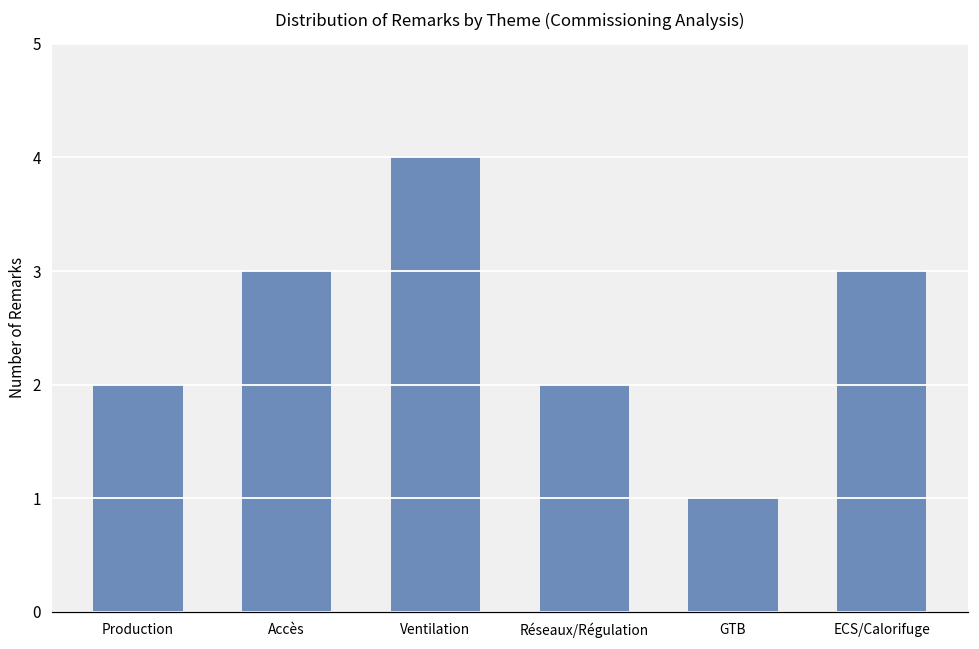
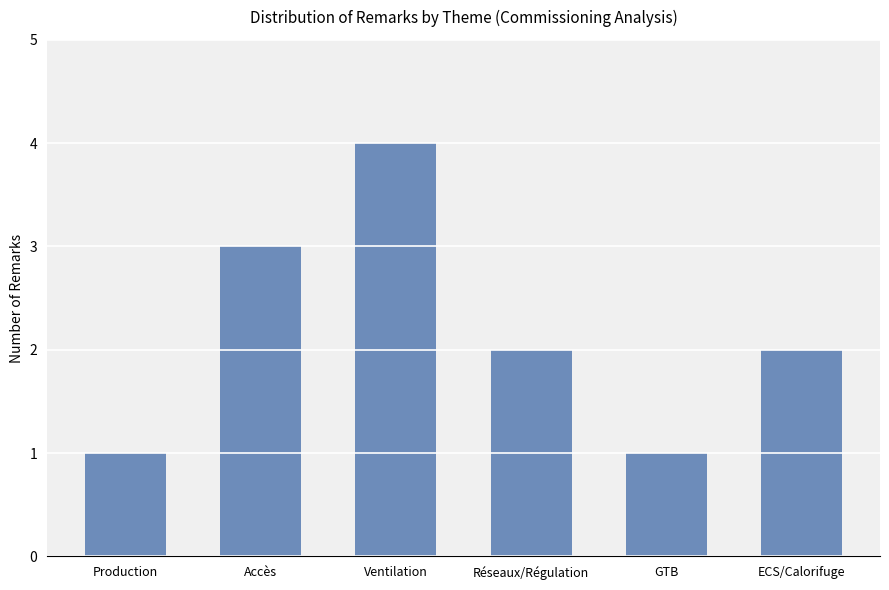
Production: 2 -> 1
ECS/Calorifuge: 3 -> 2
